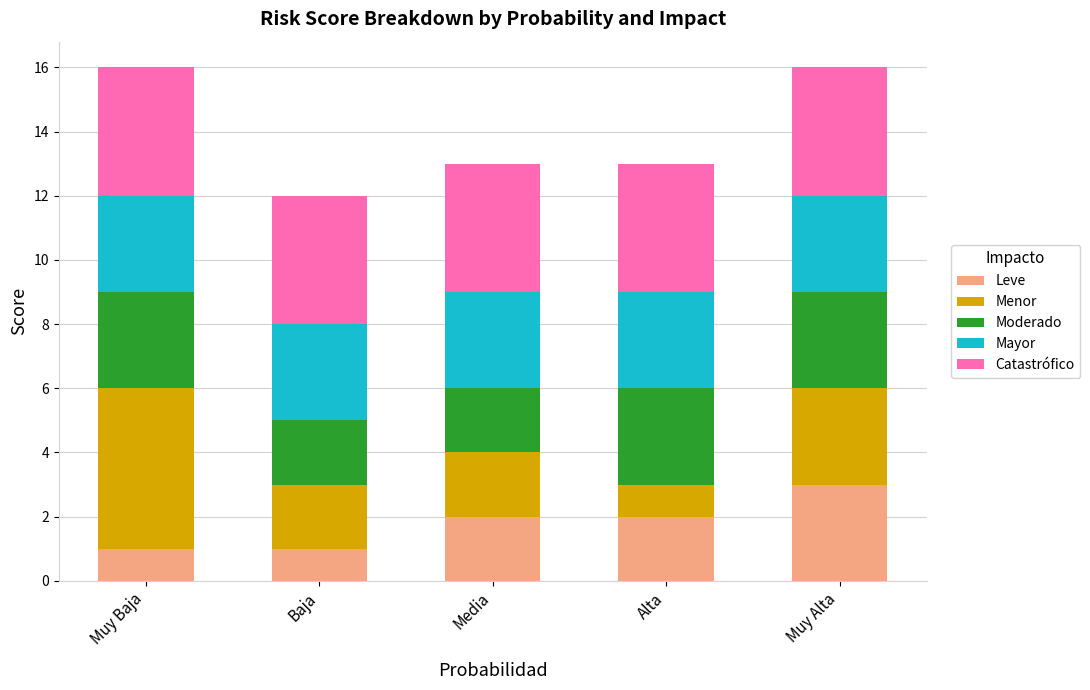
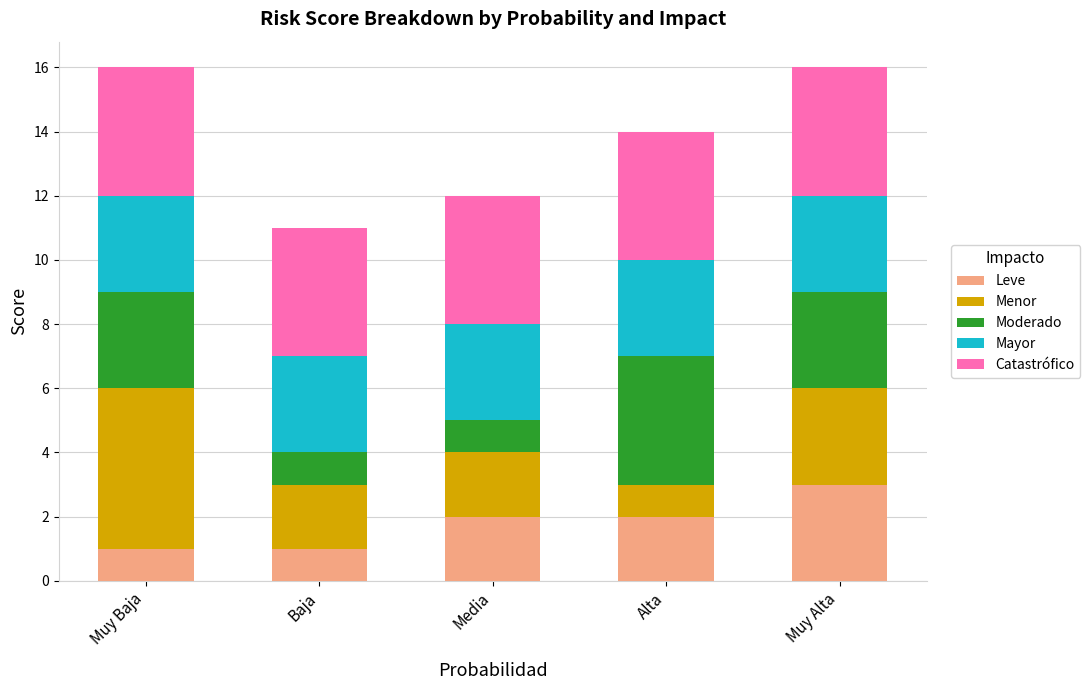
Moderado, Baja: 2 -> 1
Moderado, Media: 2 -> 1
Moderado, Alta: 3 -> 4
